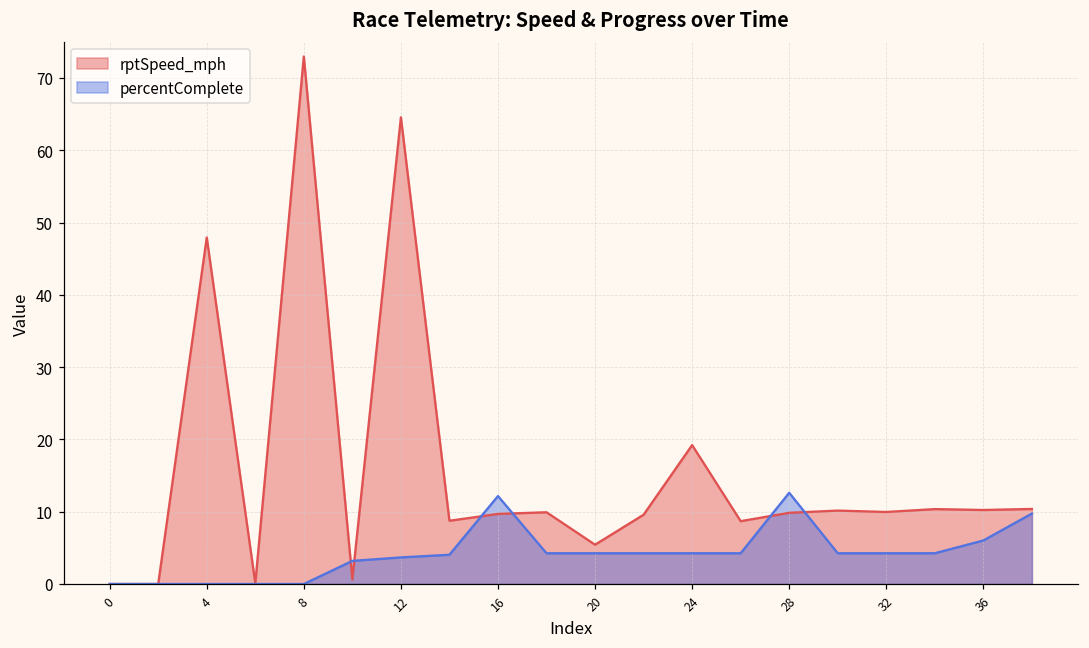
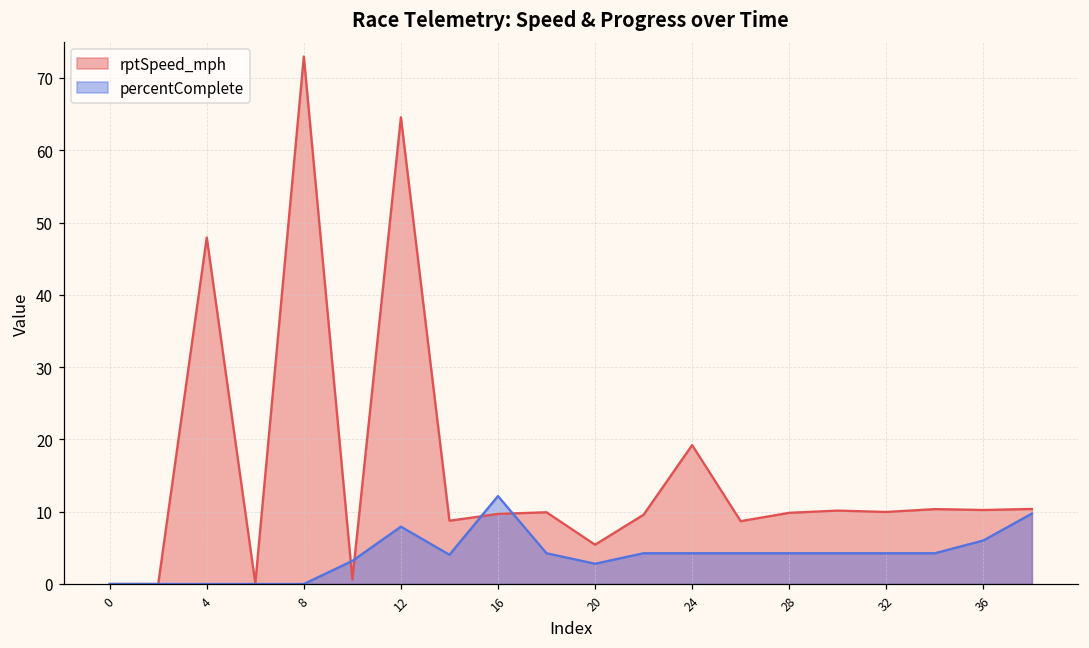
percentComplete, 12: 4 -> 8
percentComplete, 20: 4 -> 3
percentComplete, 28: 13 -> 4
